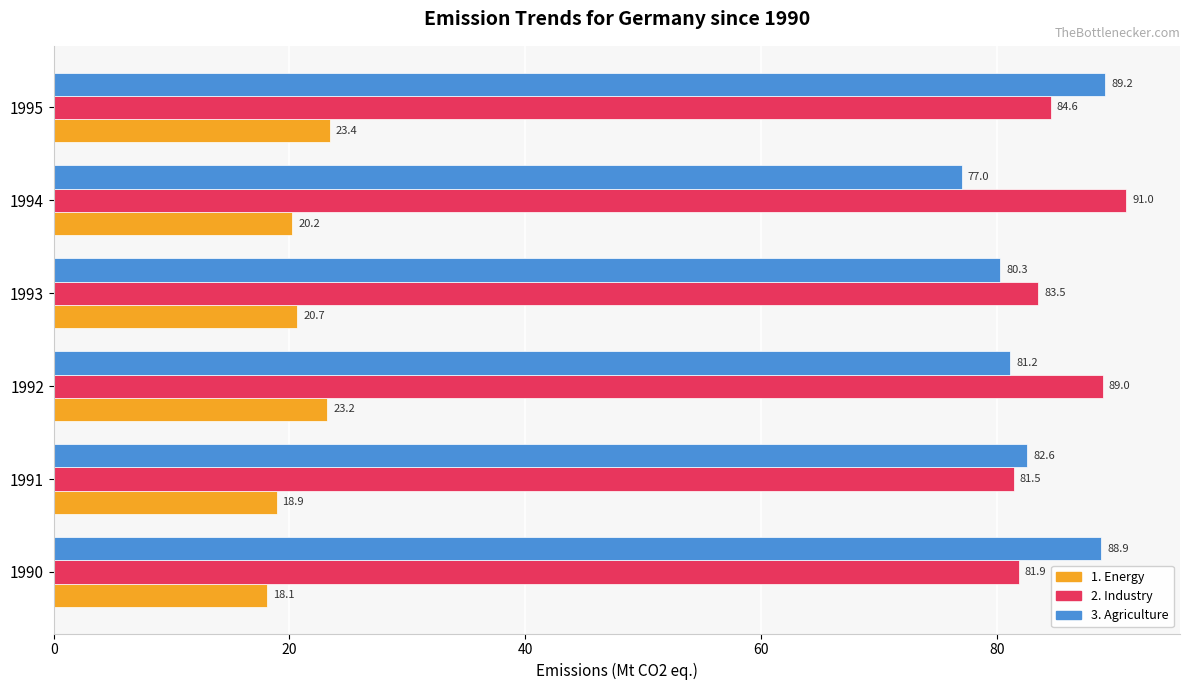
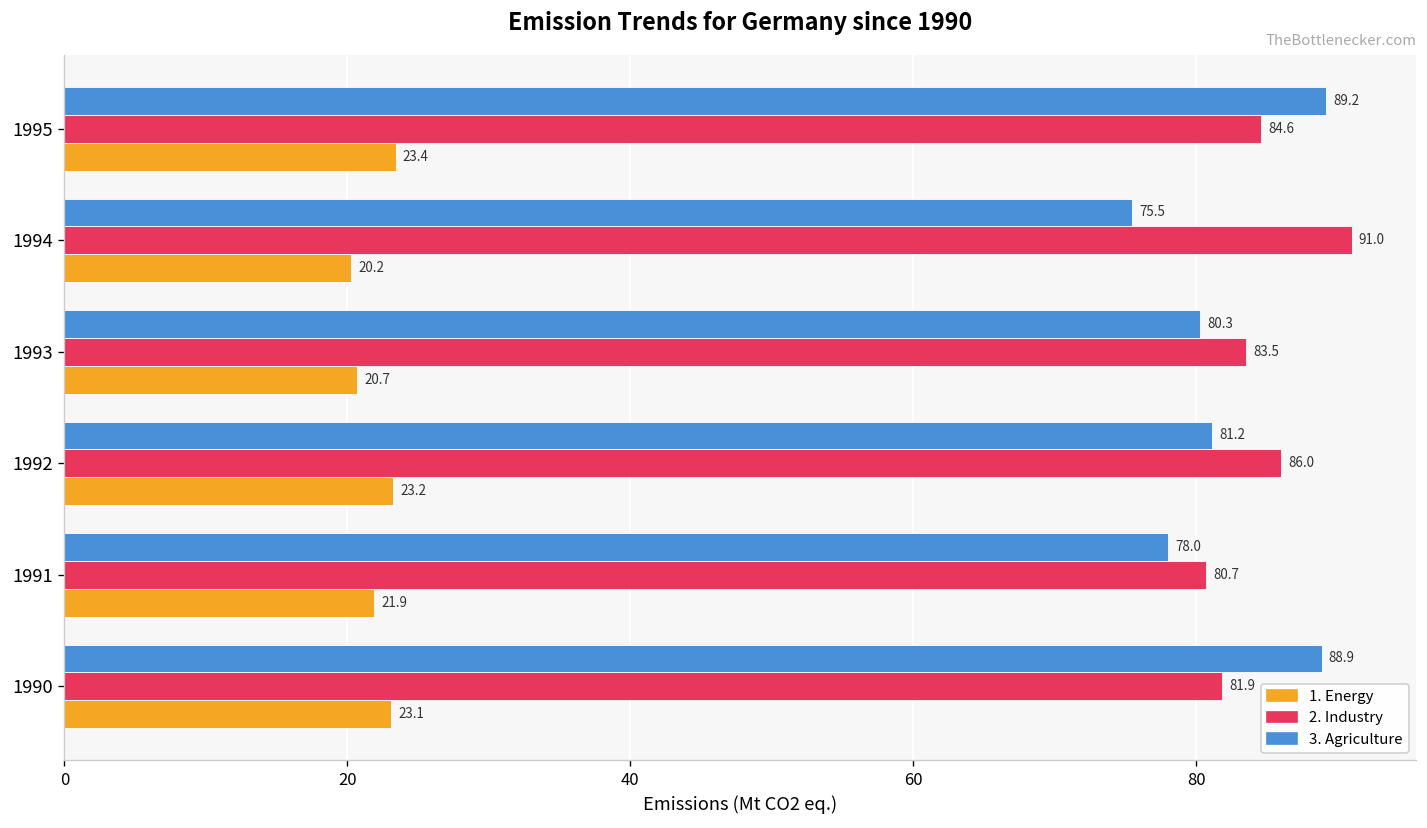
3. Agriculture, 1994: 77.0 -> 75.5
2. Industry, 1992: 89.0 -> 86.0
3. Agriculture, 1991: 82.6 -> 78.0
2. Industry, 1991: 81.5 -> 80.7
1. Energy, 1991: 18.9 -> 21.9
1. Energy, 1990: 18.1 -> 23.1
